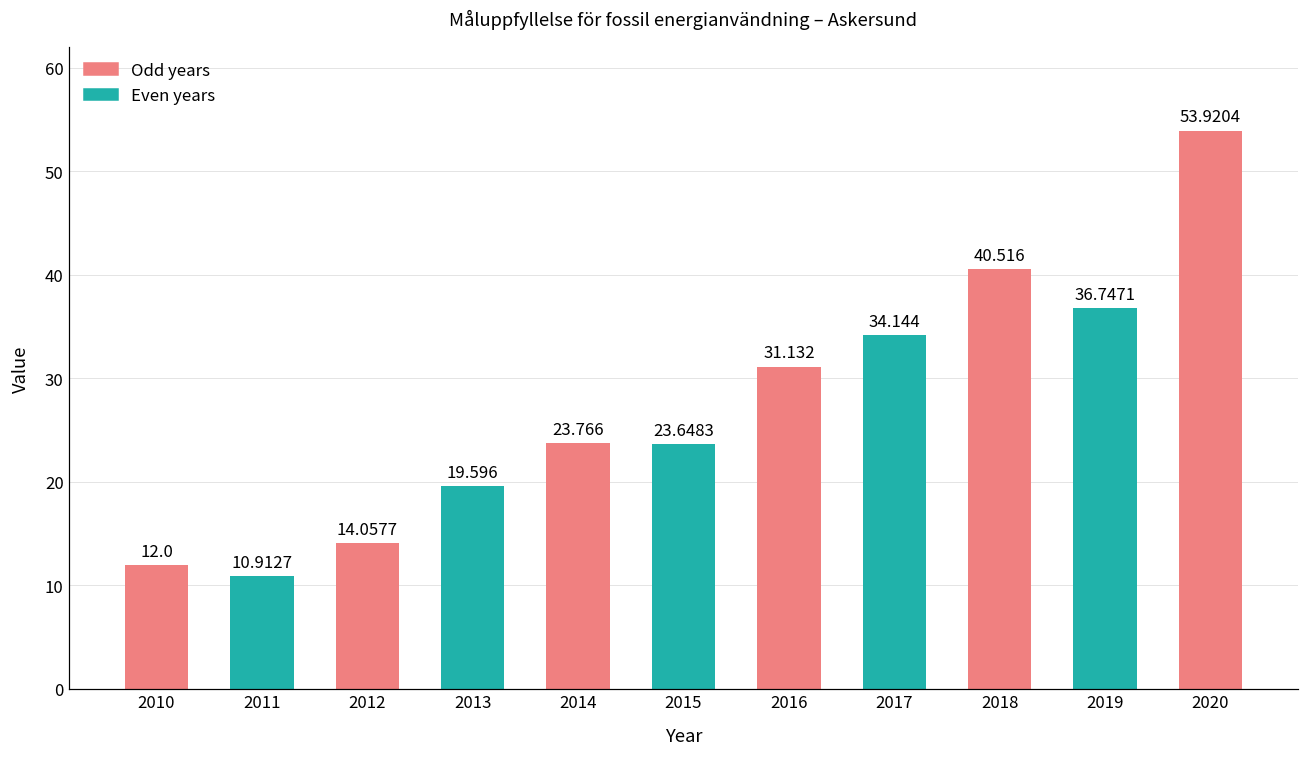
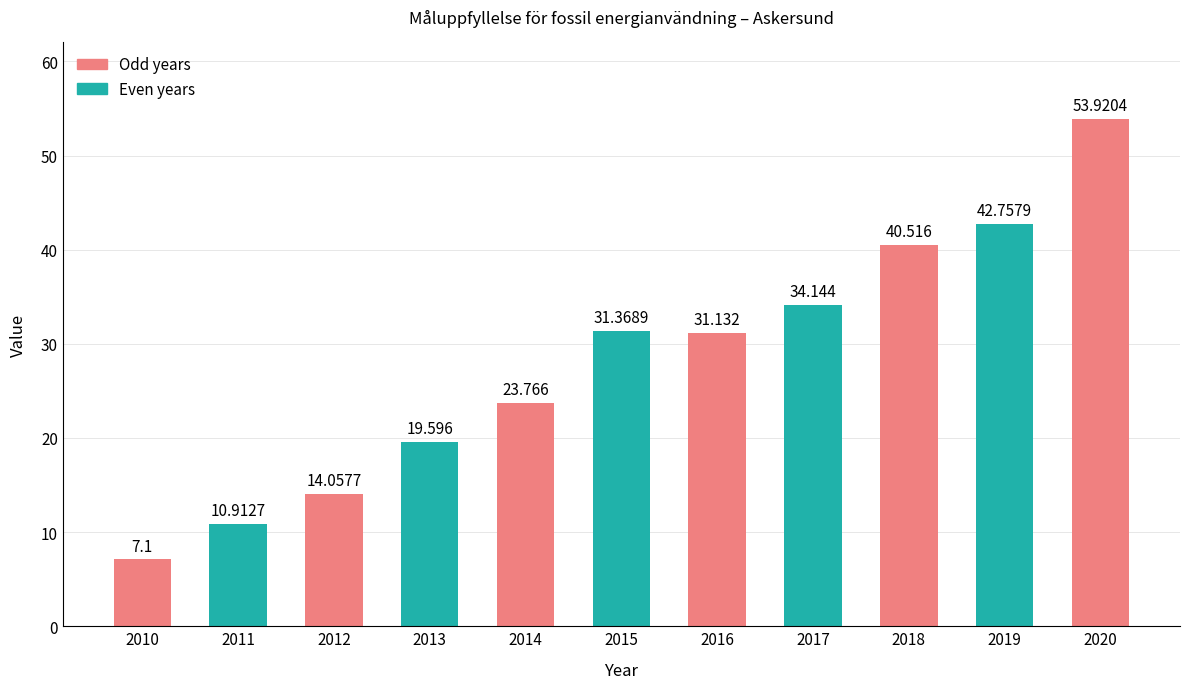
2010: 12.0 -> 7.1
2015: 23.6483 -> 31.3689
2019: 36.7471 -> 42.7579
